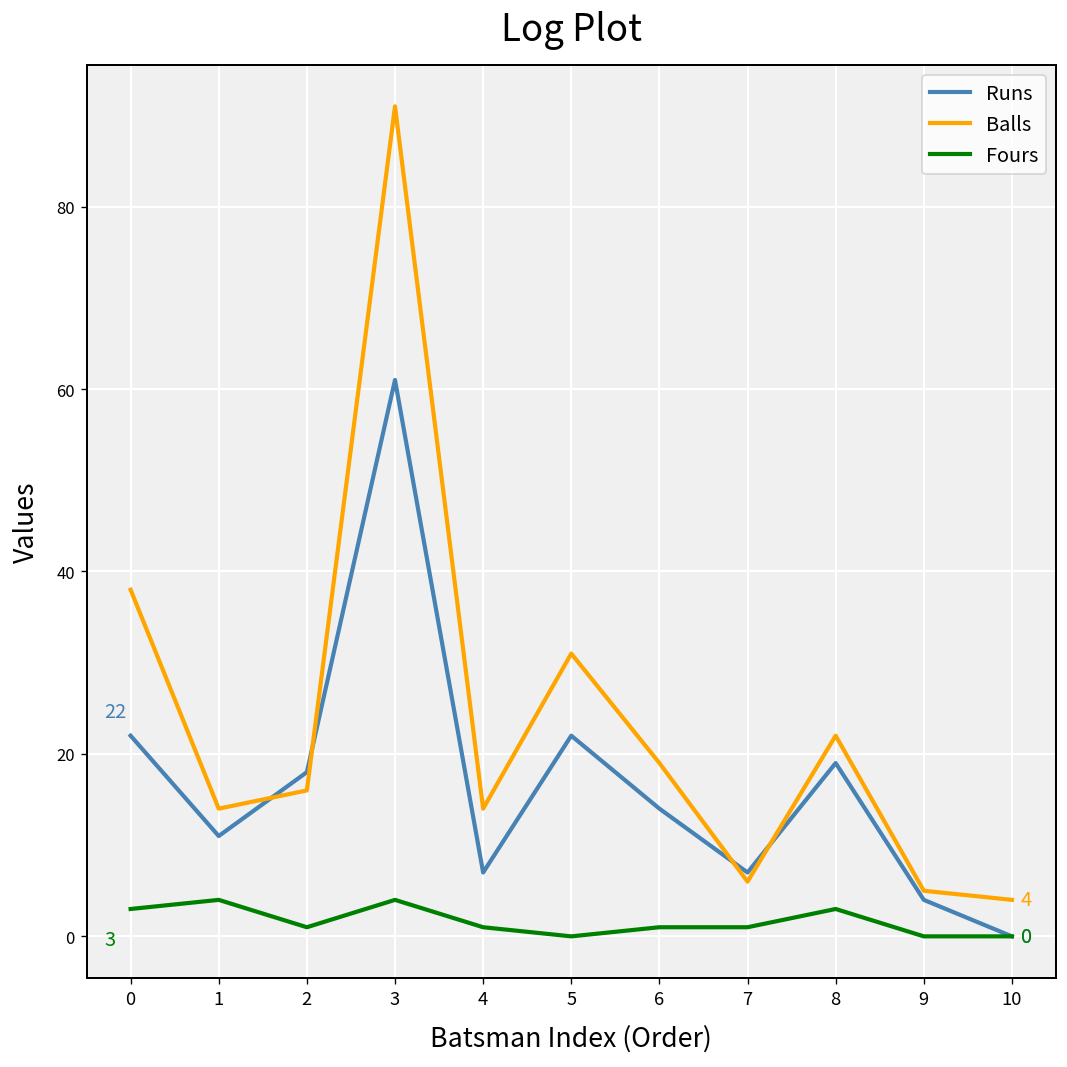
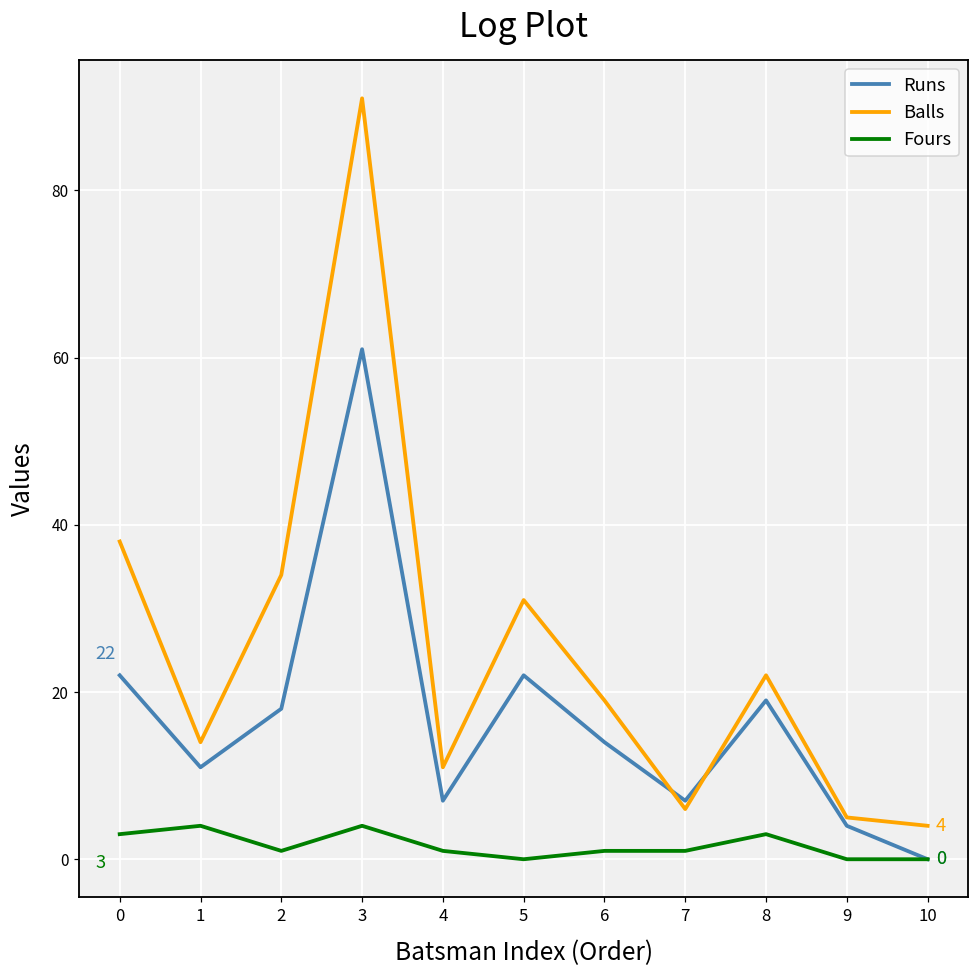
Balls, 2: 16 -> 34
Balls, 4: 14 -> 11
